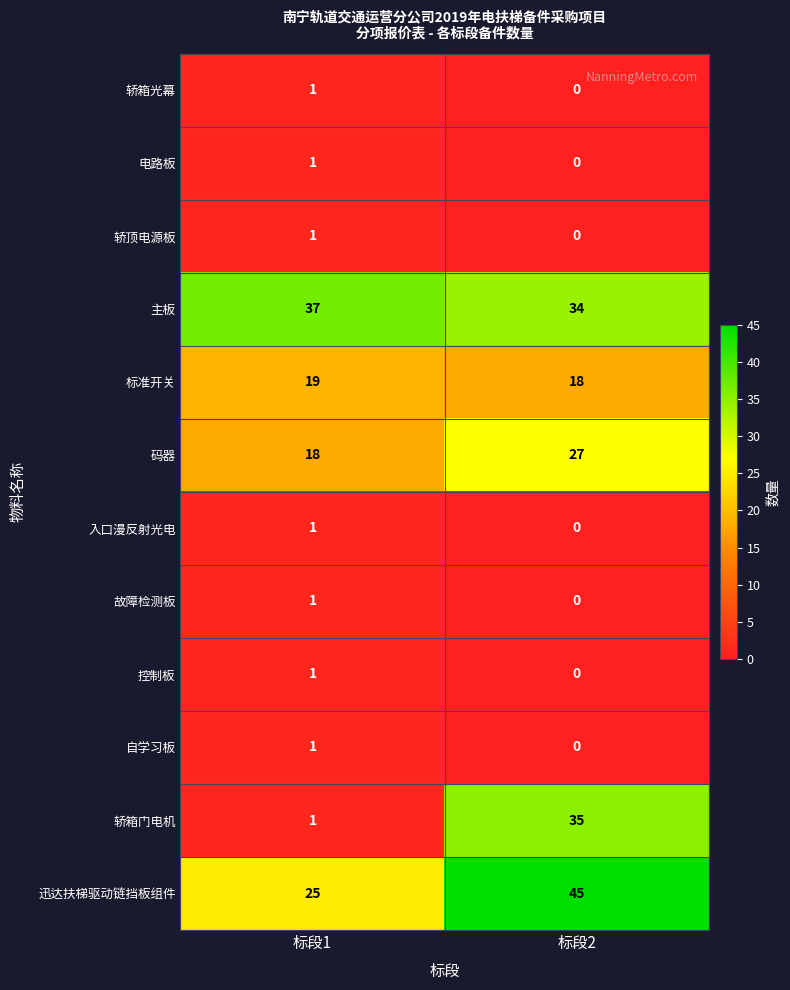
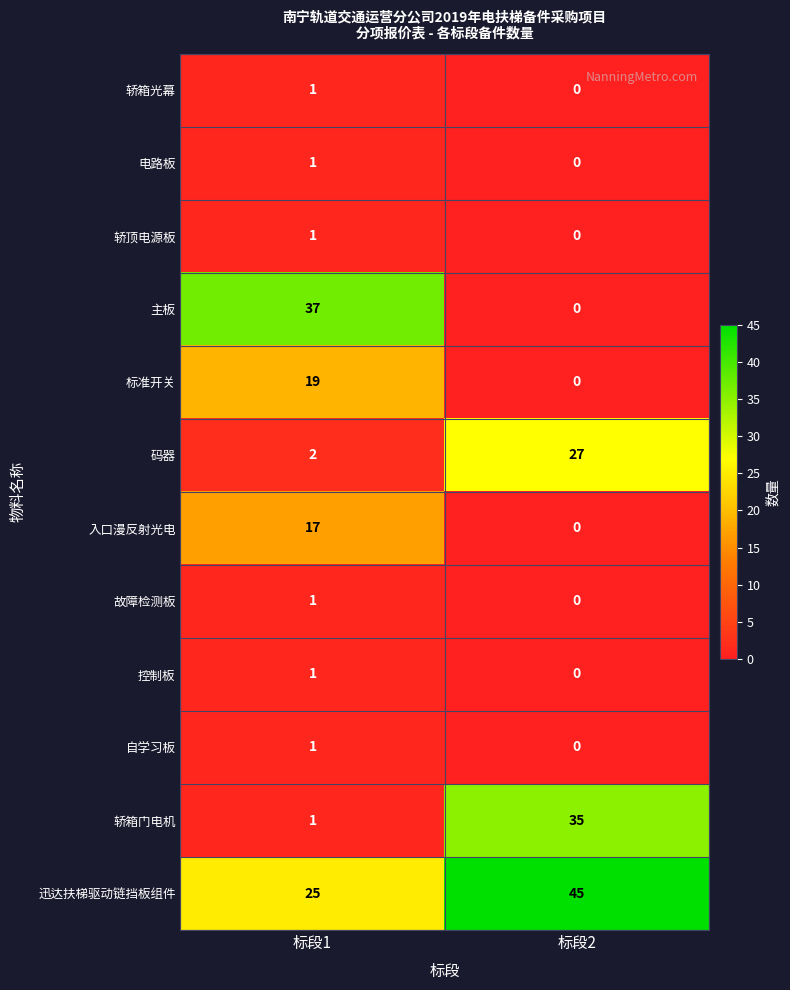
主板, 标段2: 34 -> 0
标准开关, 标段2: 18 -> 0
码器, 标段1: 18 -> 2
入口漫反射光电, 标段1: 1 -> 17
